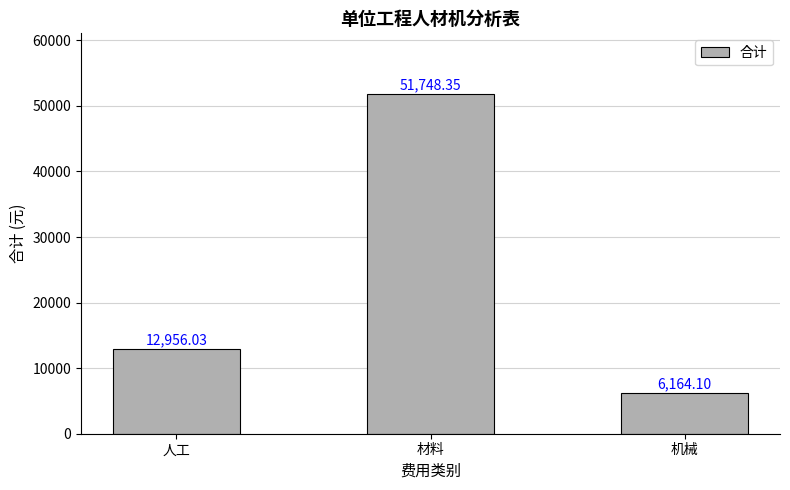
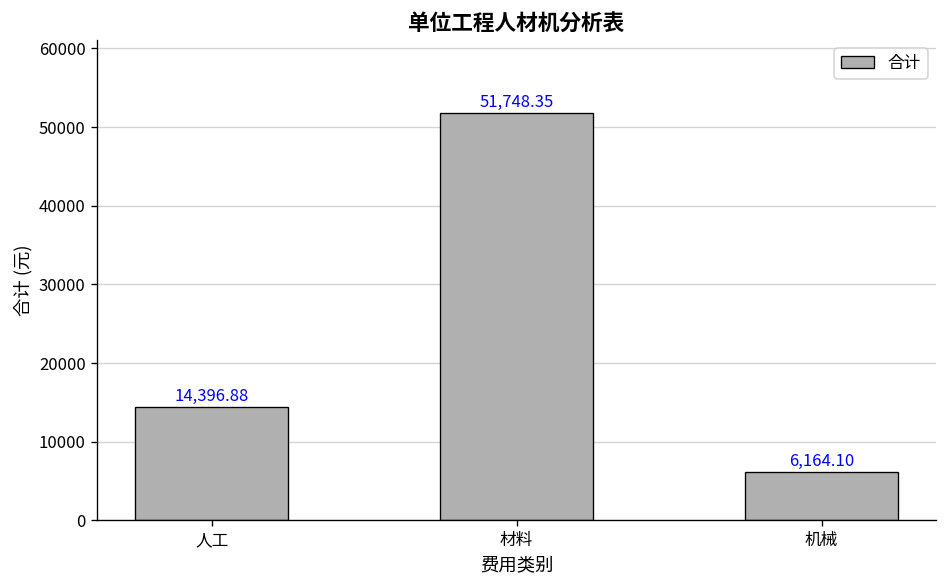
人工: 12,956.03 -> 14,396.88
